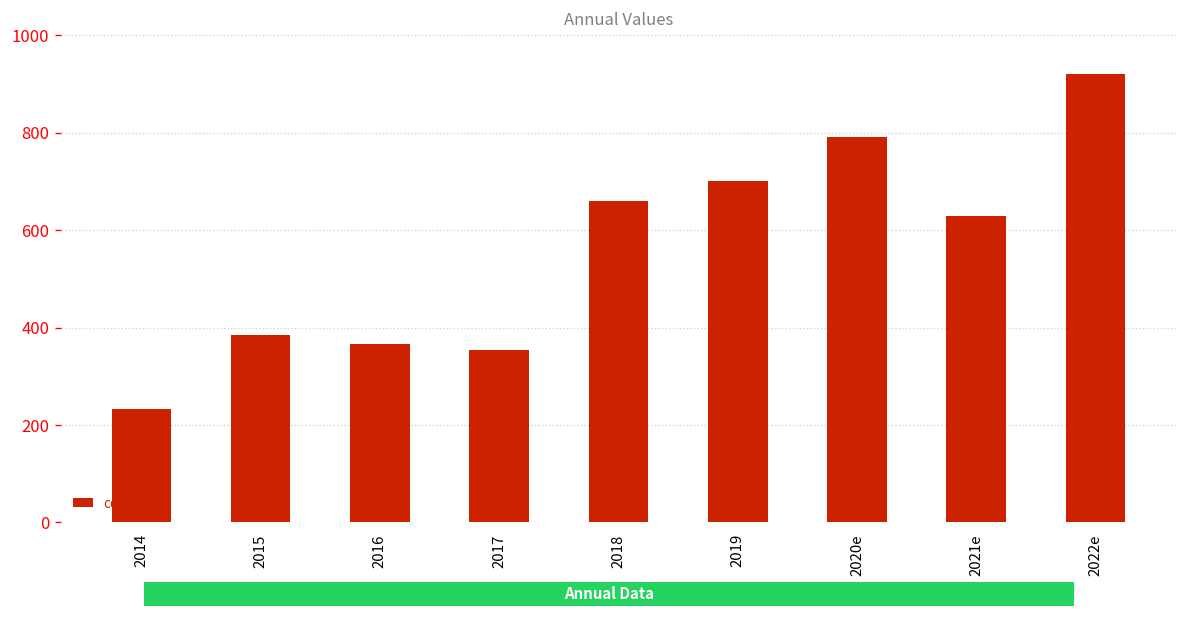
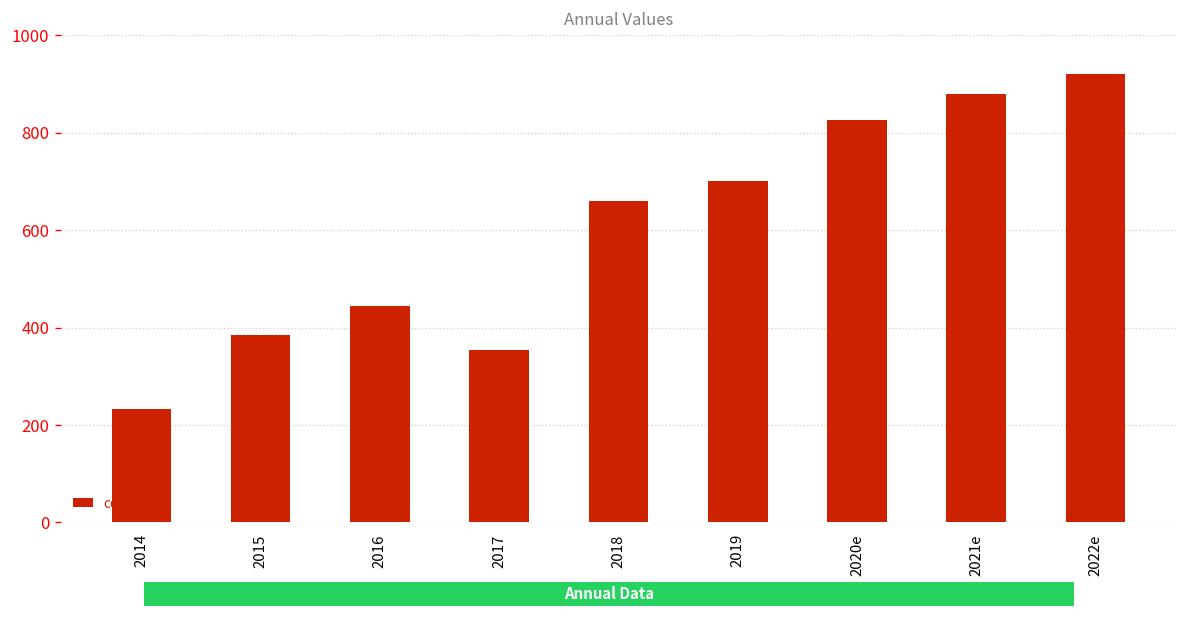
2016: 370 -> 440
2020e: 790 -> 830
2021e: 630 -> 880
